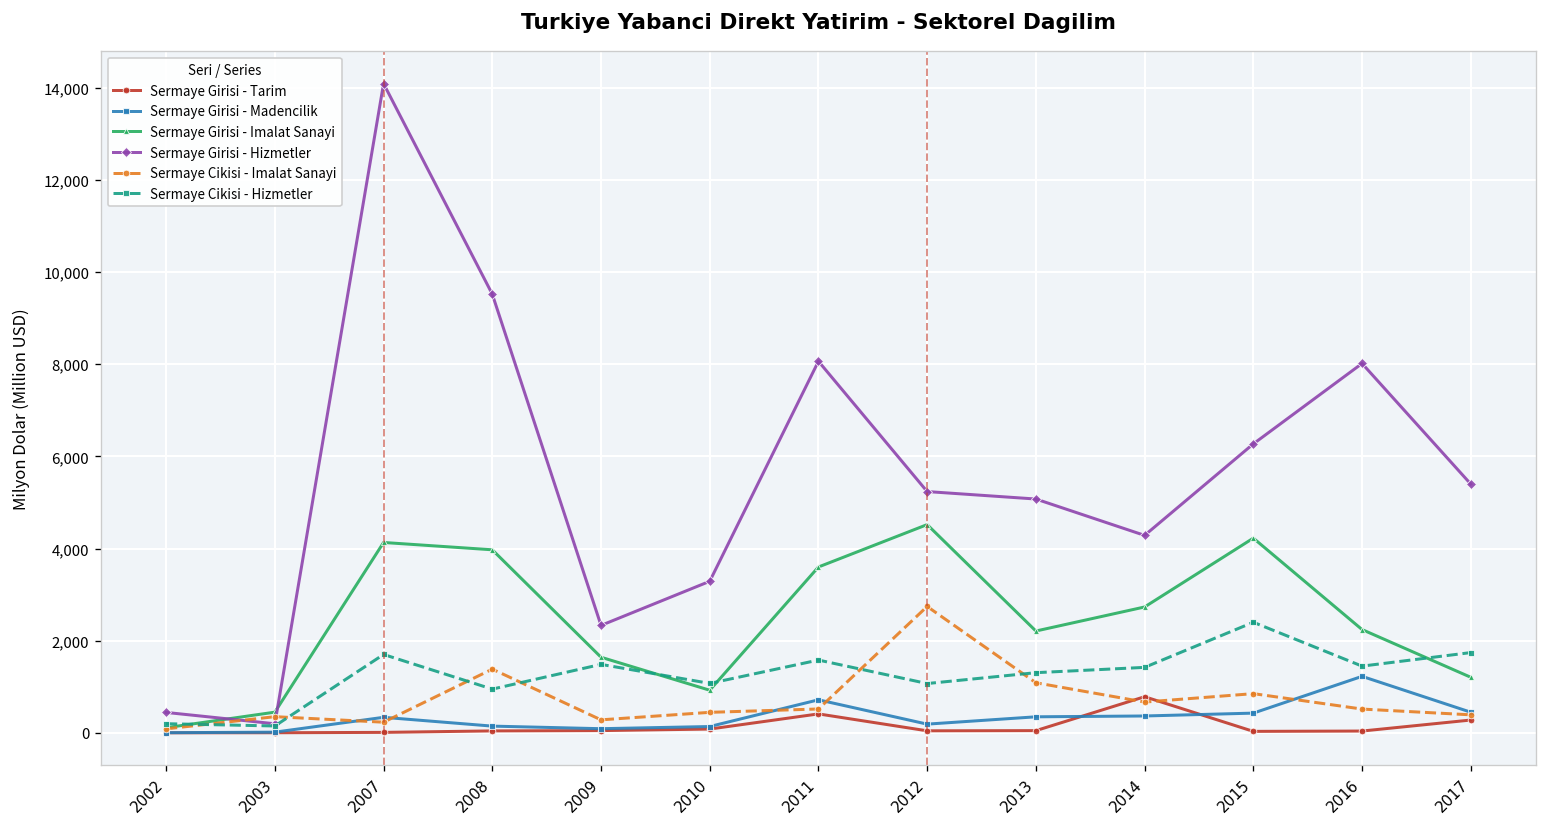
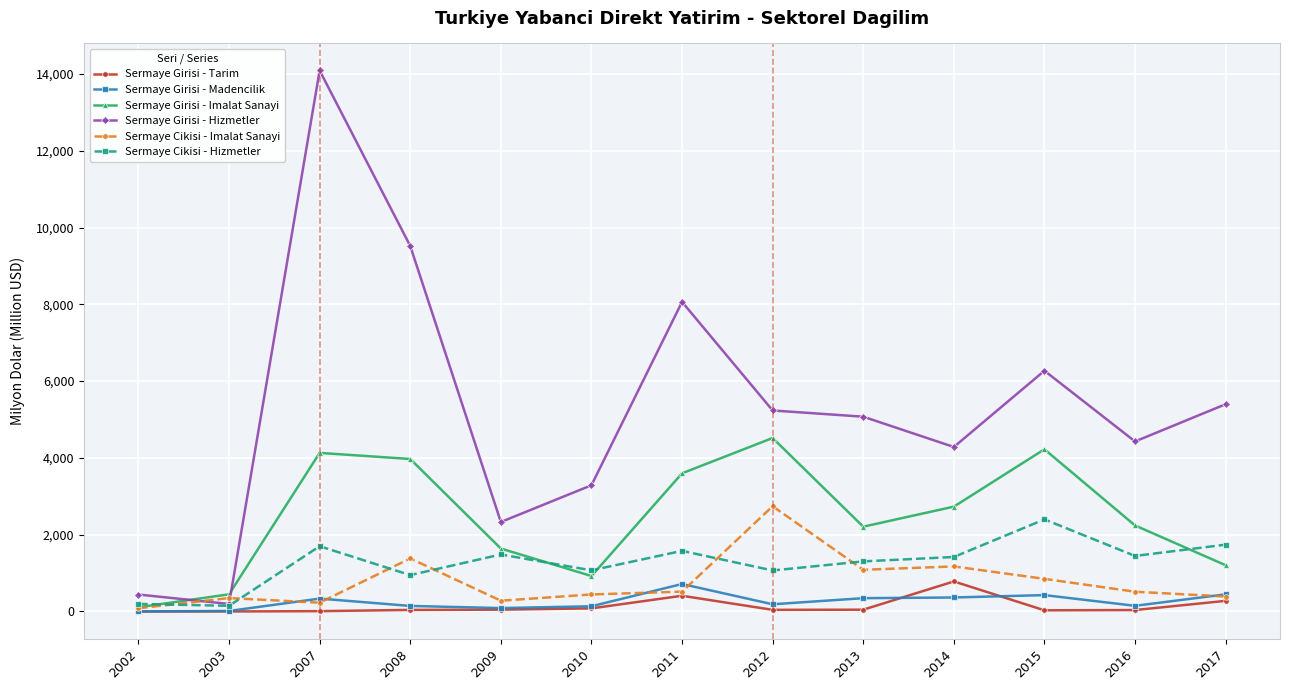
Sermaye Cikisi - Imalat Sanayi, 2014: 700 -> 1,200
Sermaye Girisi - Madencilik, 2016: 1,200 -> 100
Sermaye Girisi - Hizmetler, 2016: 8,000 -> 4,400
